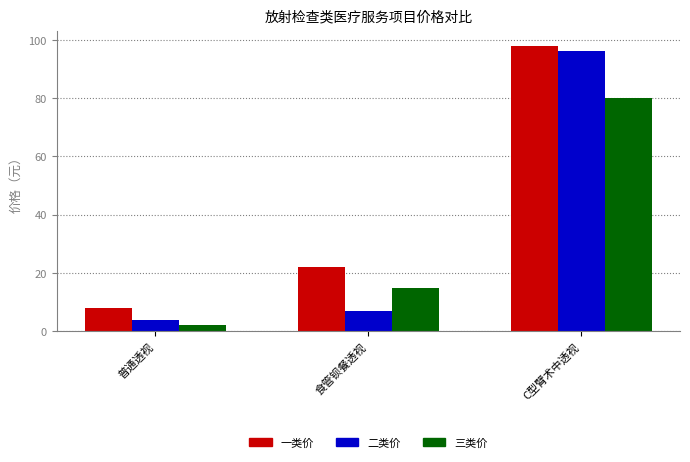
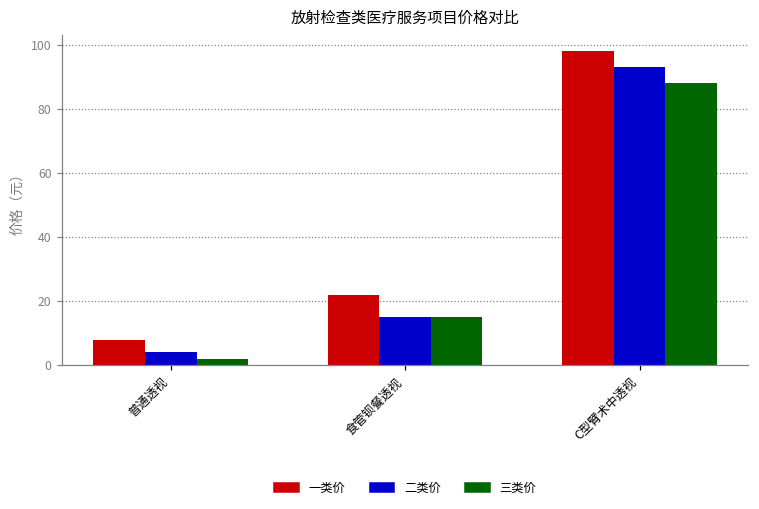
二类价, 食管钡餐透视: 7 -> 15
二类价, C型臂术中透视: 96 -> 93
三类价, C型臂术中透视: 80 -> 88
